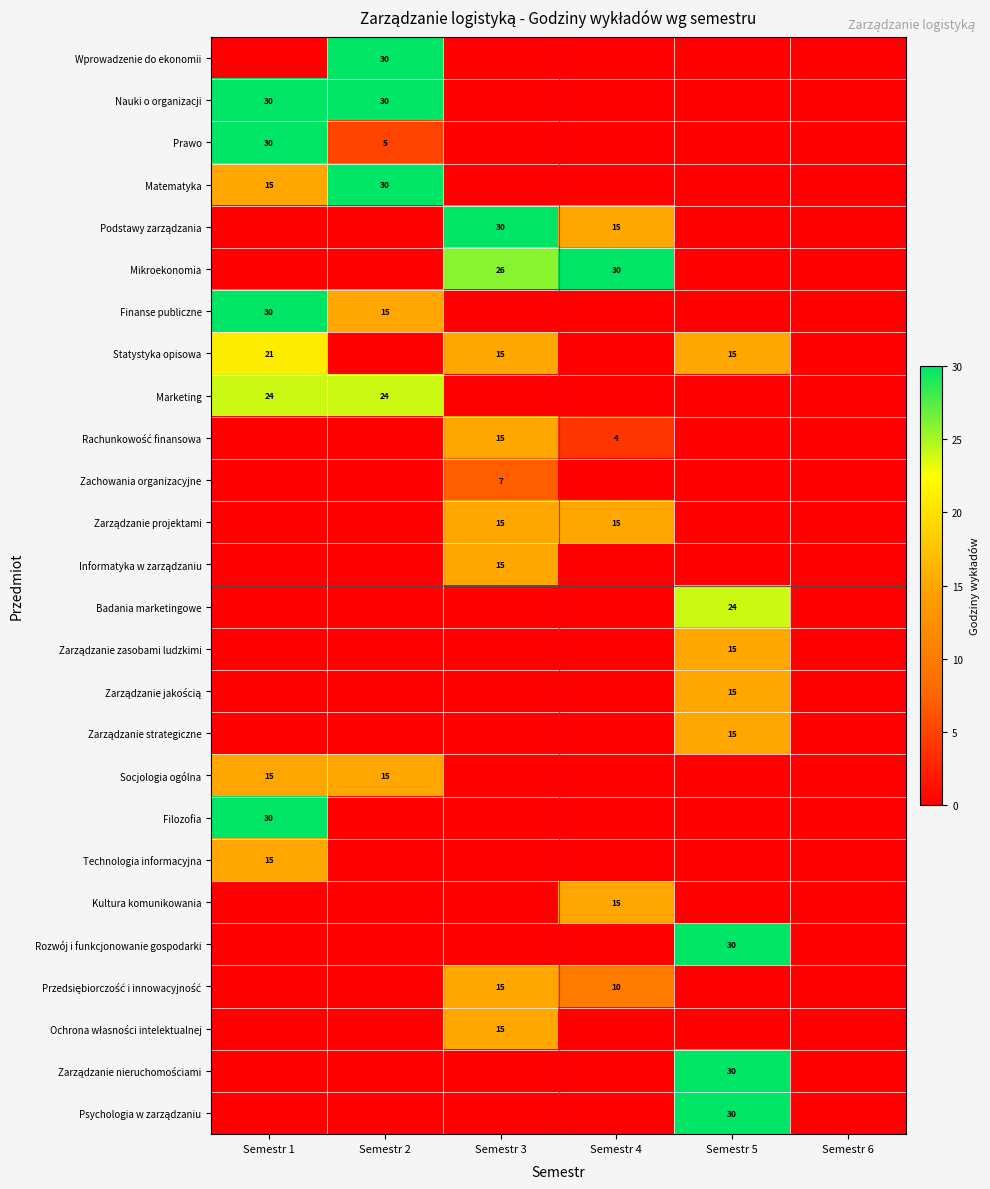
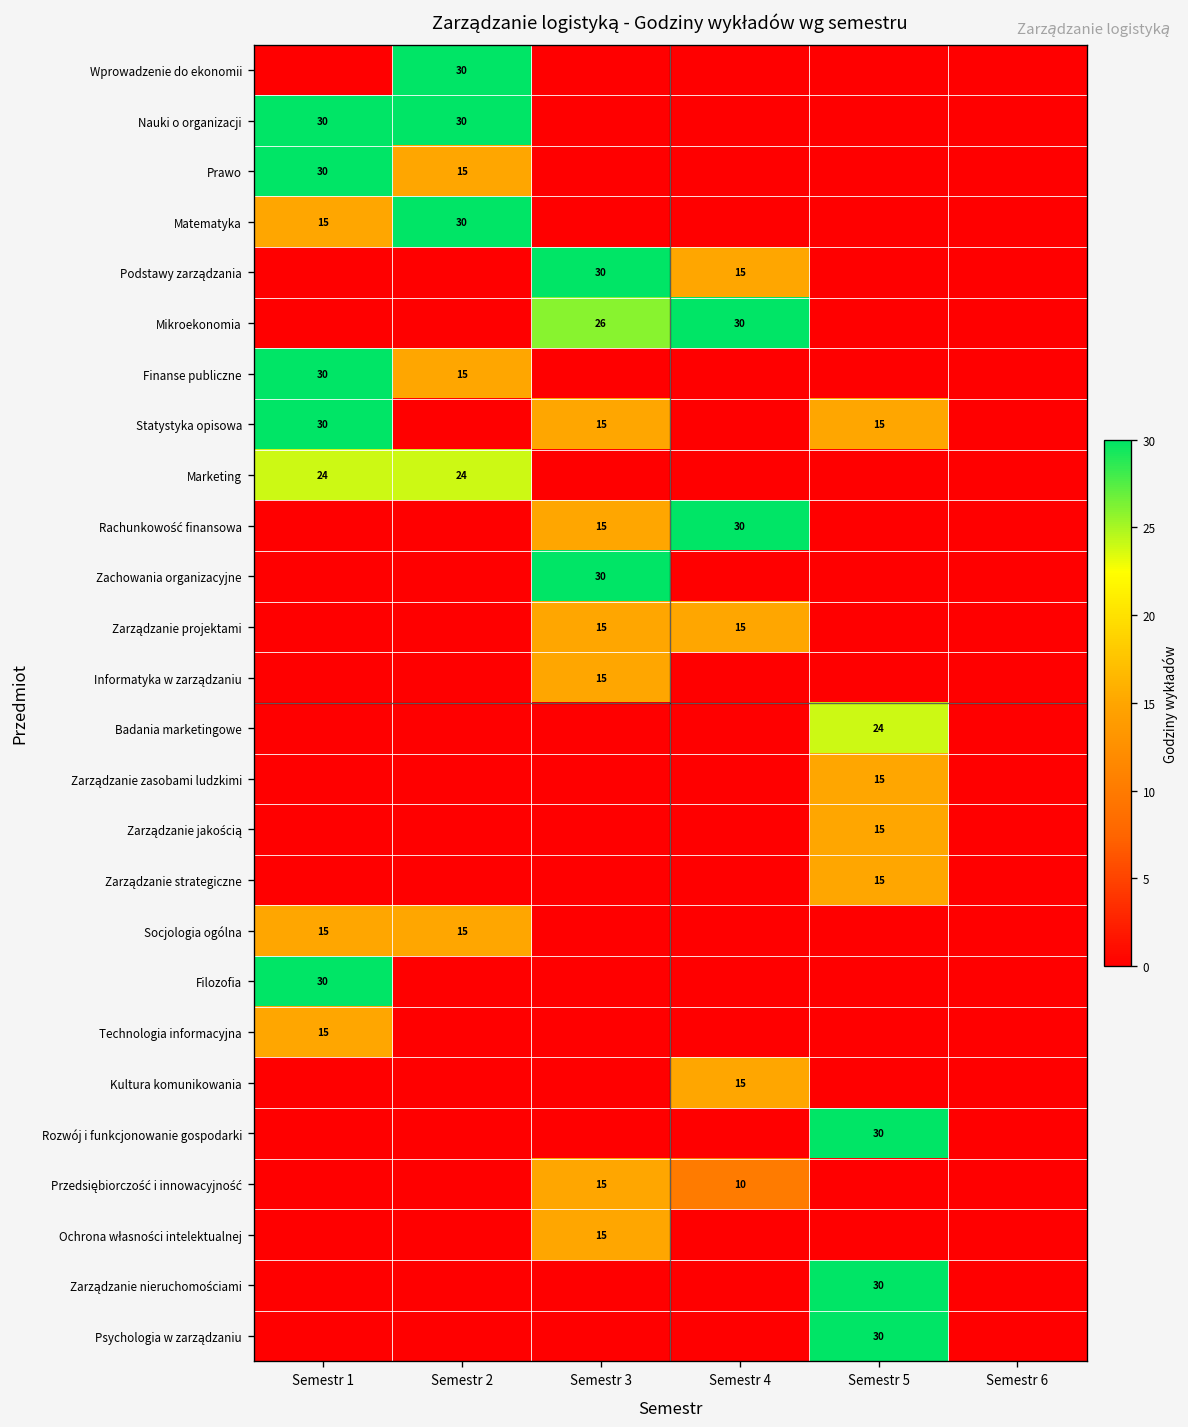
Prawo, Semestr 2: 5 -> 15
Statystyka opisowa, Semestr 1: 21 -> 30
Rachunkowość finansowa, Semestr 4: 4 -> 30
Zachowania organizacyjne, Semestr 3: 7 -> 30
